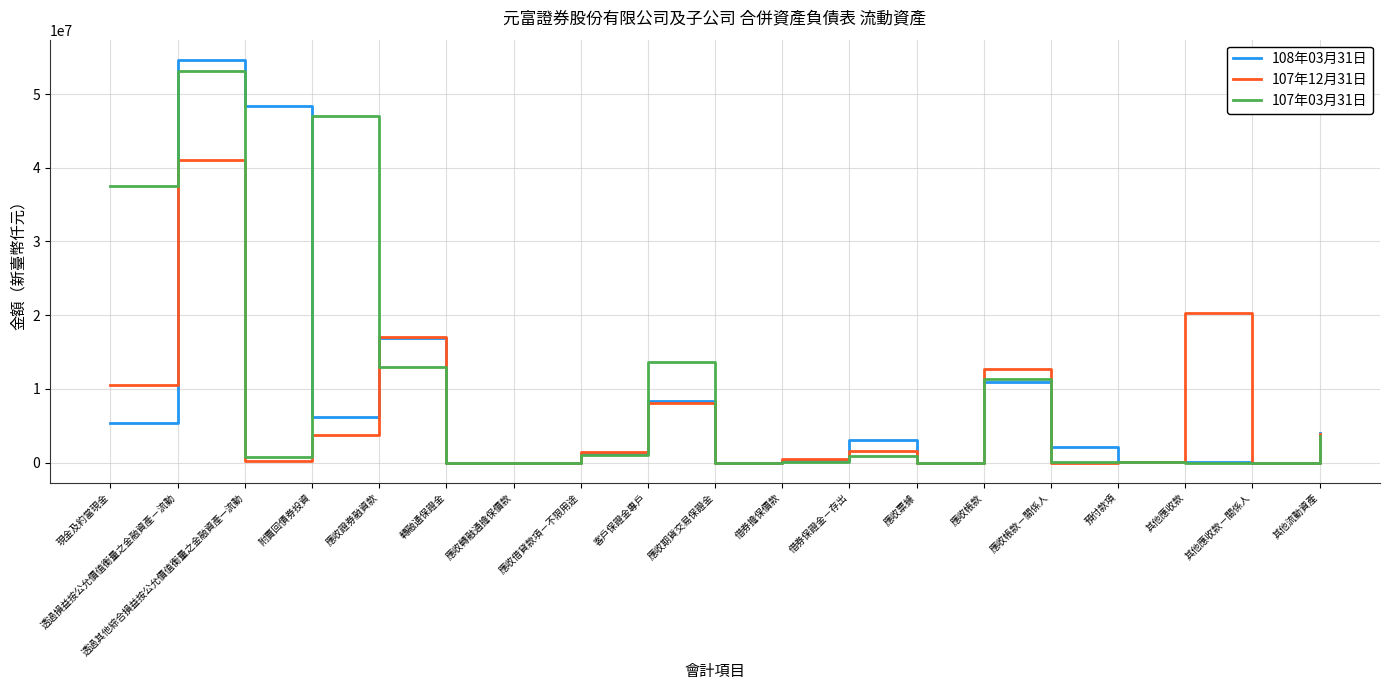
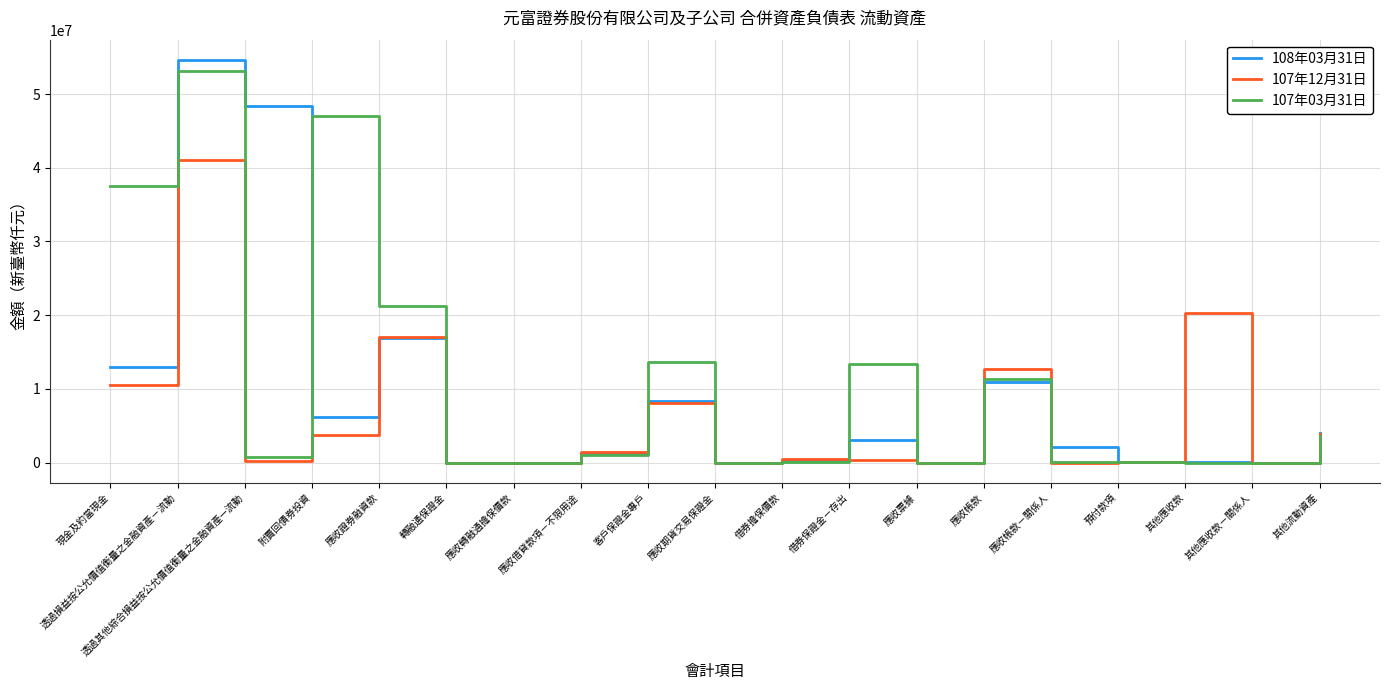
108年03月31日, 現金及約當現金: 5000000 -> 13000000
107年03月31日, 應收證券融資款: 13000000 -> 21000000
107年12月31日, 借券保證金－存出: 2000000 -> 0
107年03月31日, 借券保證金－存出: 1000000 -> 13000000
